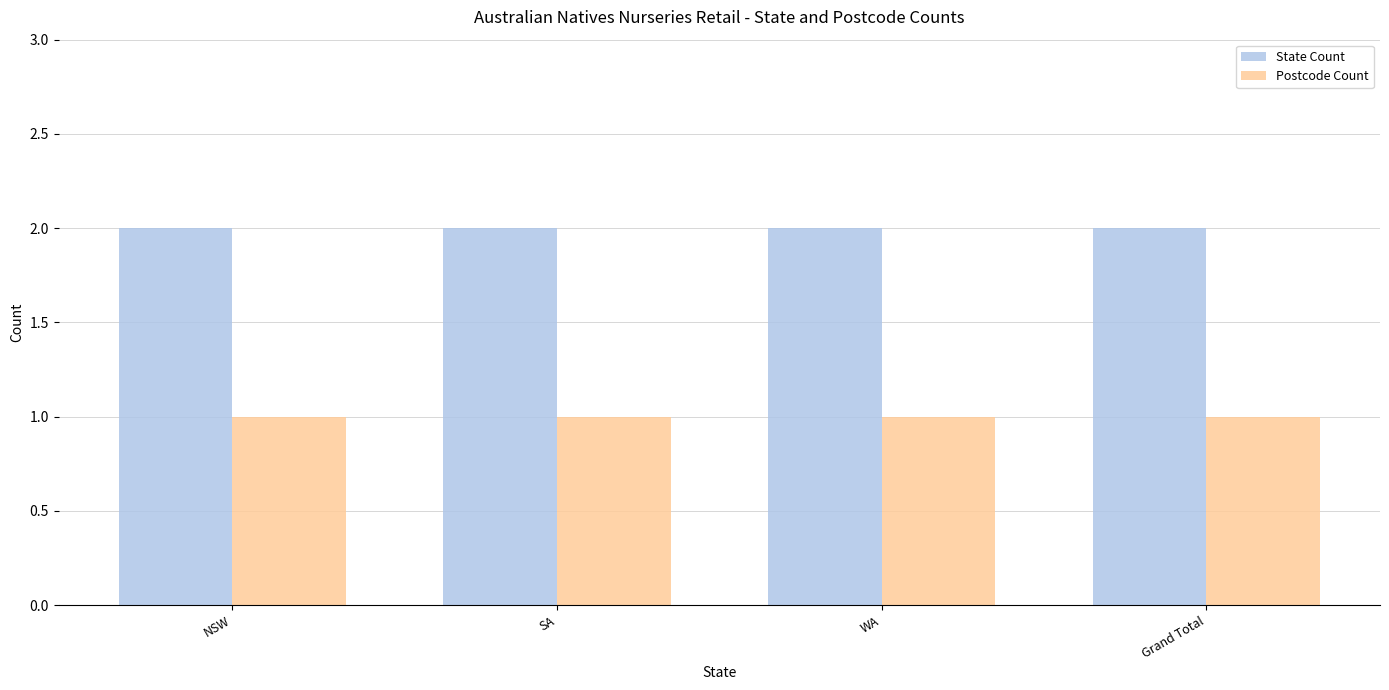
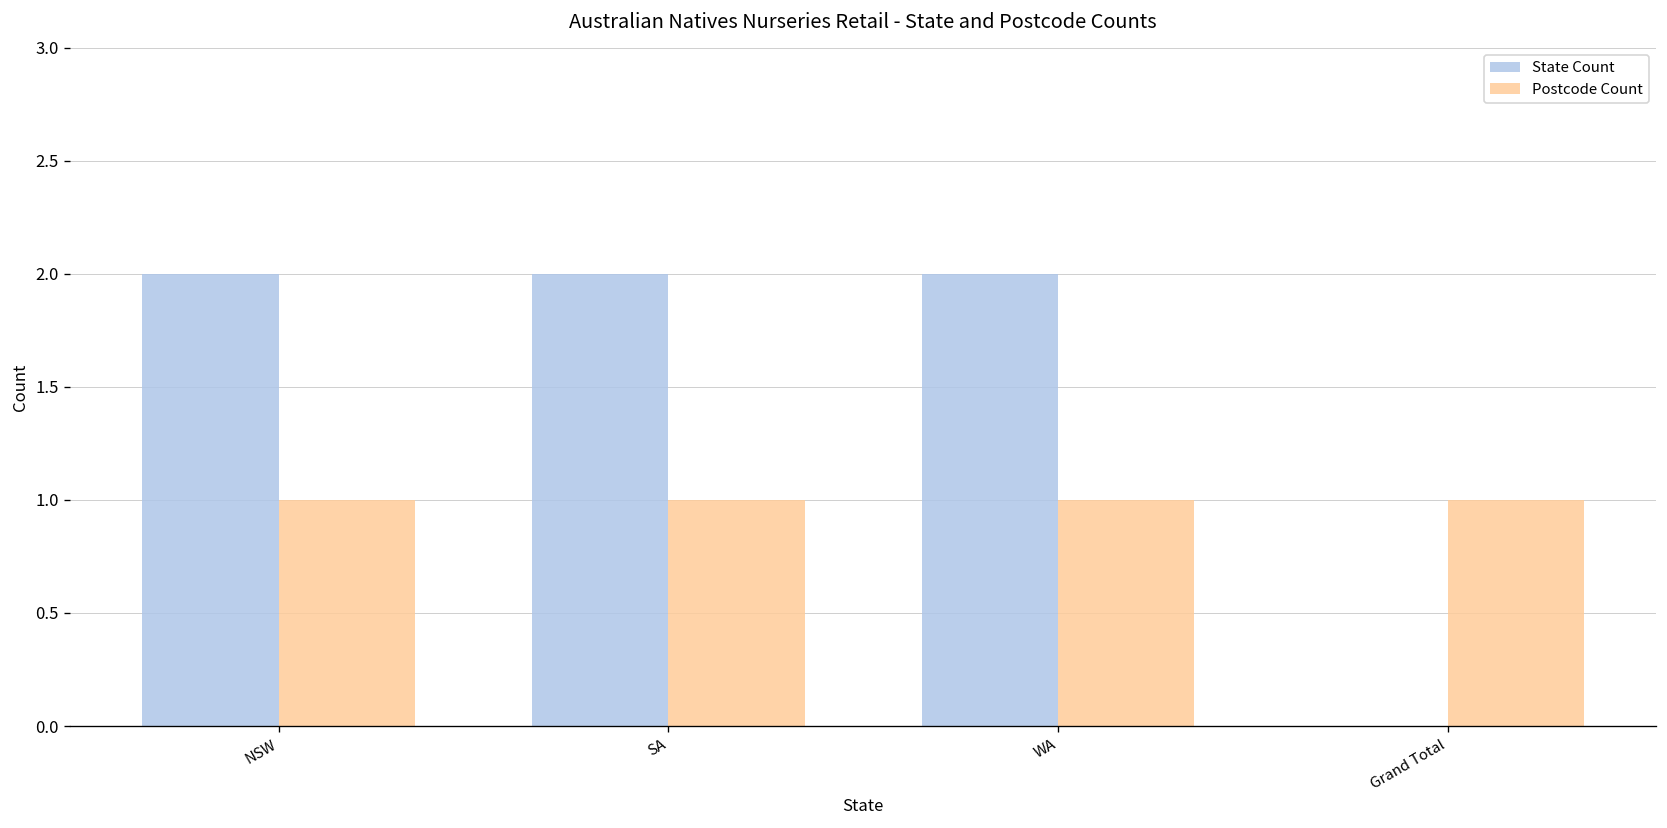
State Count, Grand Total: 2 -> 0
